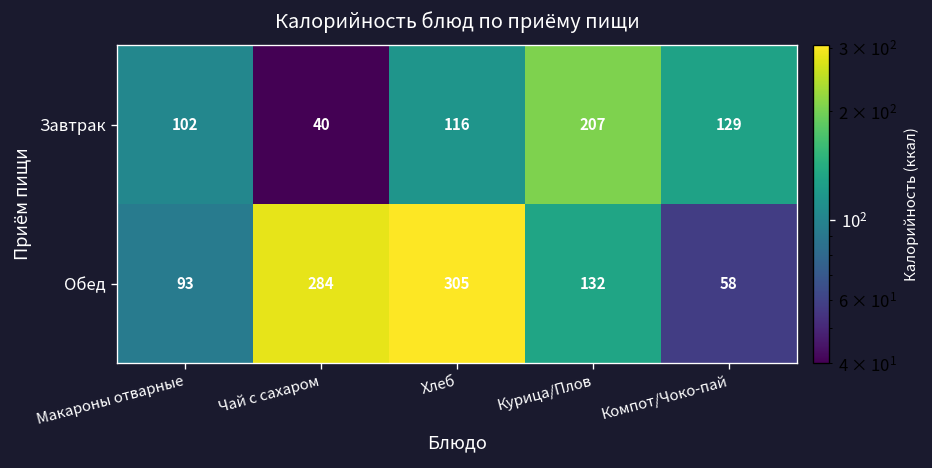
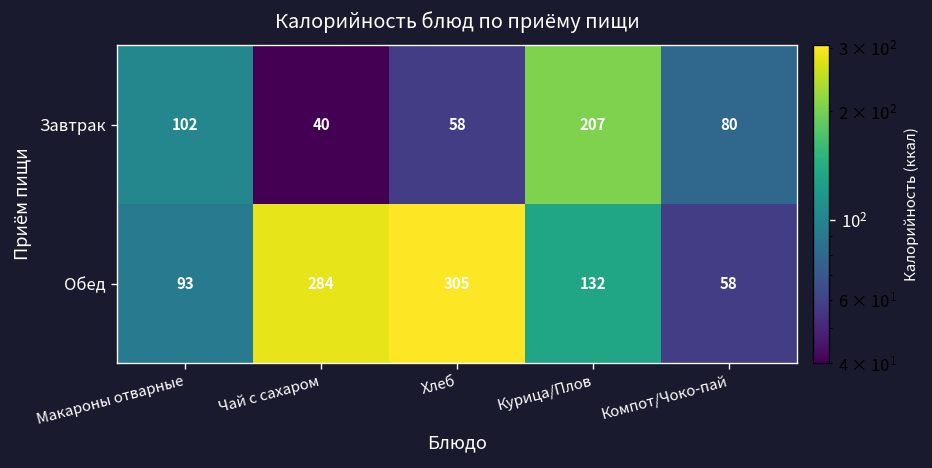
Завтрак, Хлеб: 116 -> 58
Завтрак, Компот/Чоко-пай: 129 -> 80
